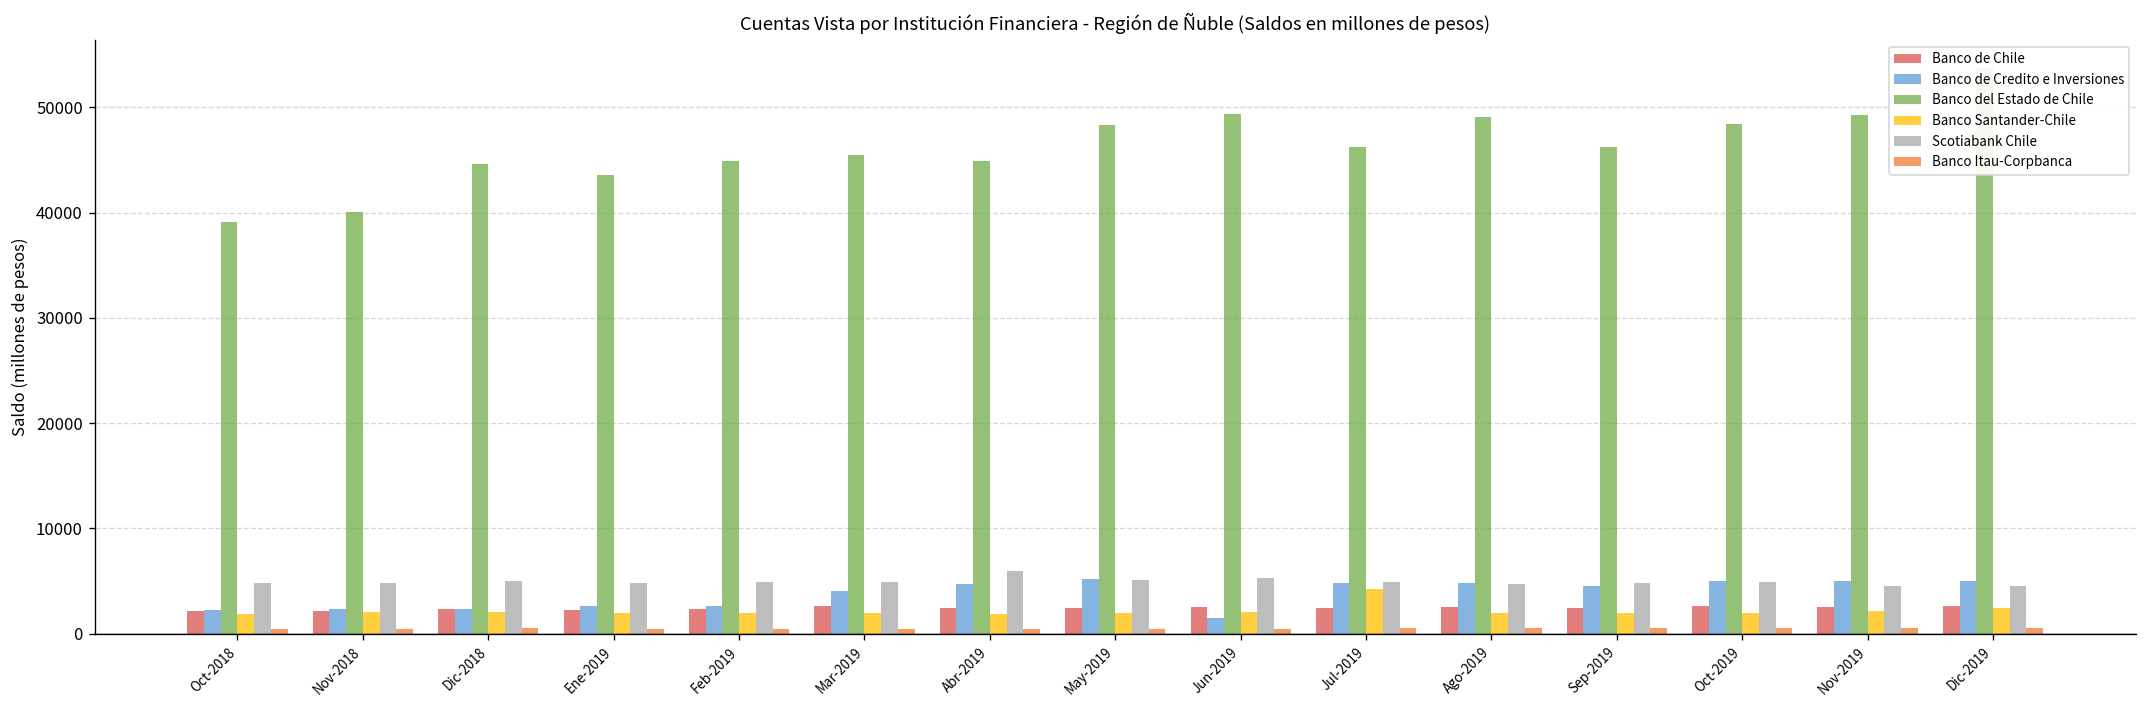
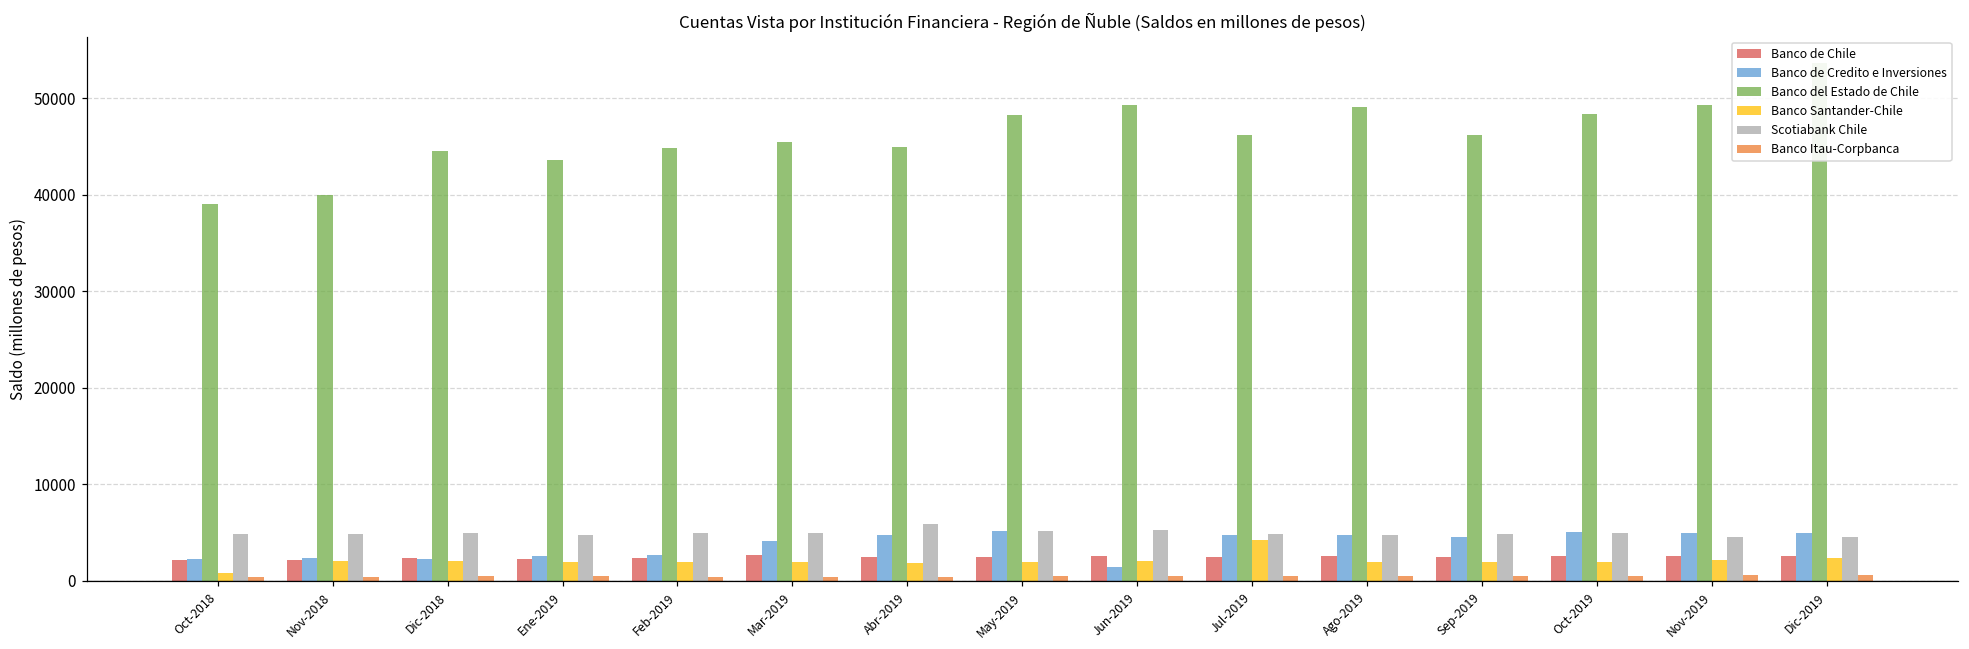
Banco Santander-Chile, Oct-2018: 2000 -> 1000
